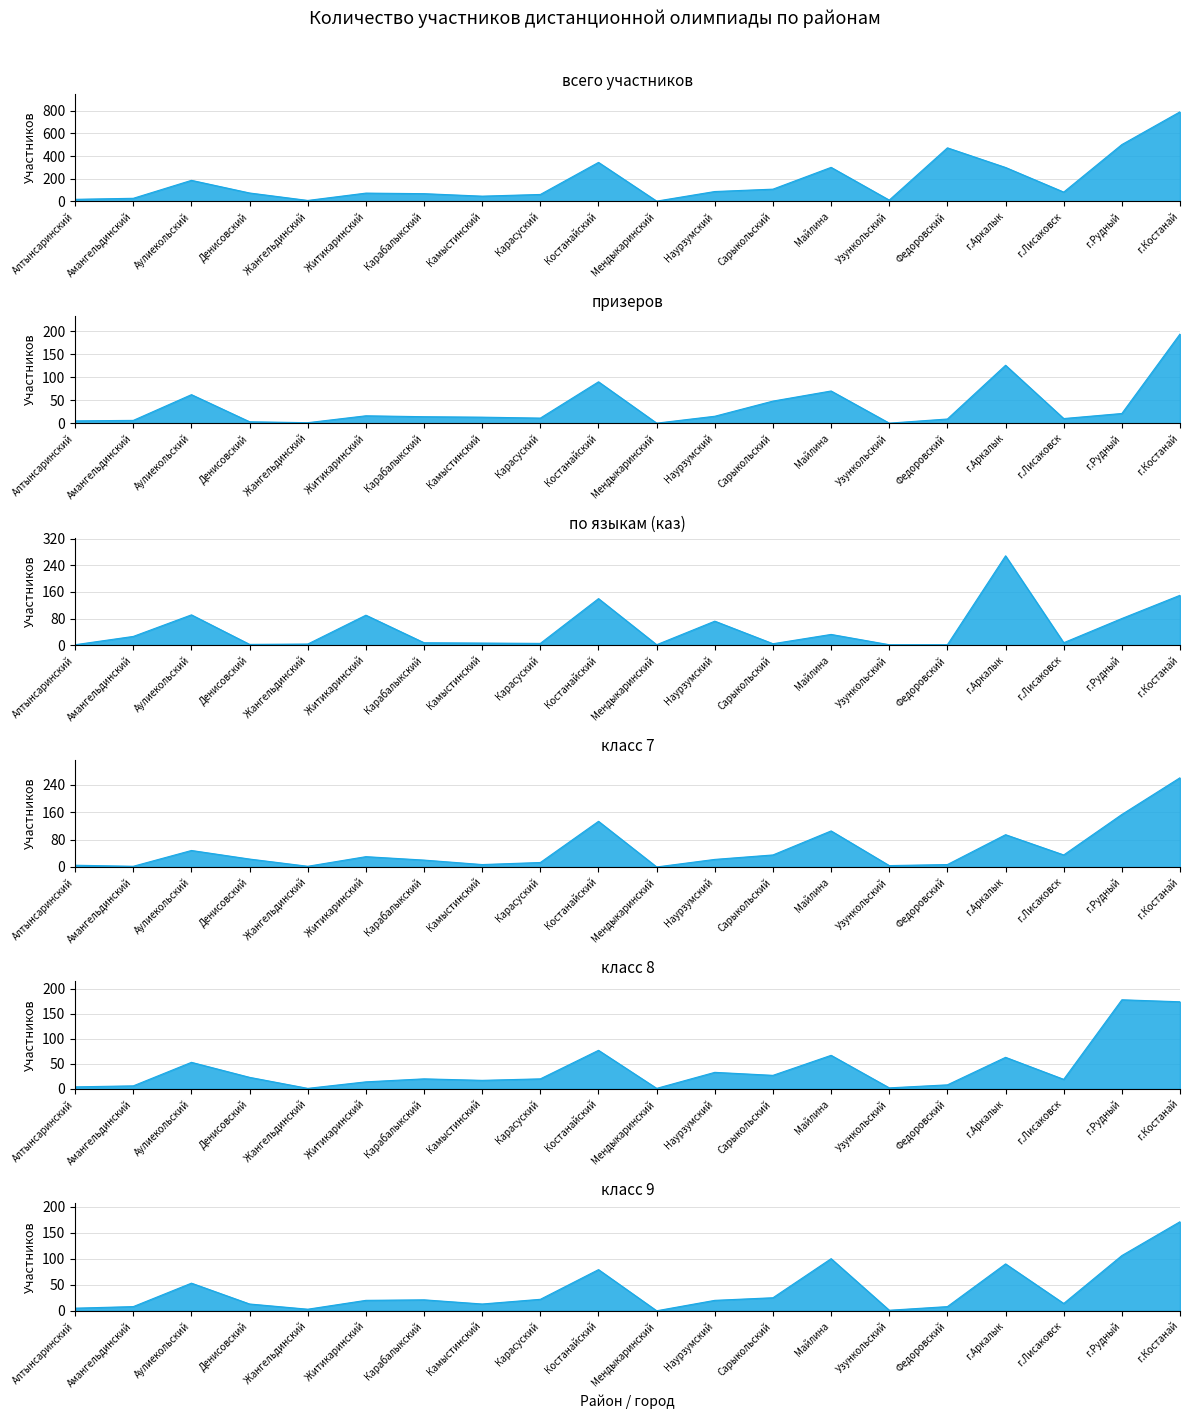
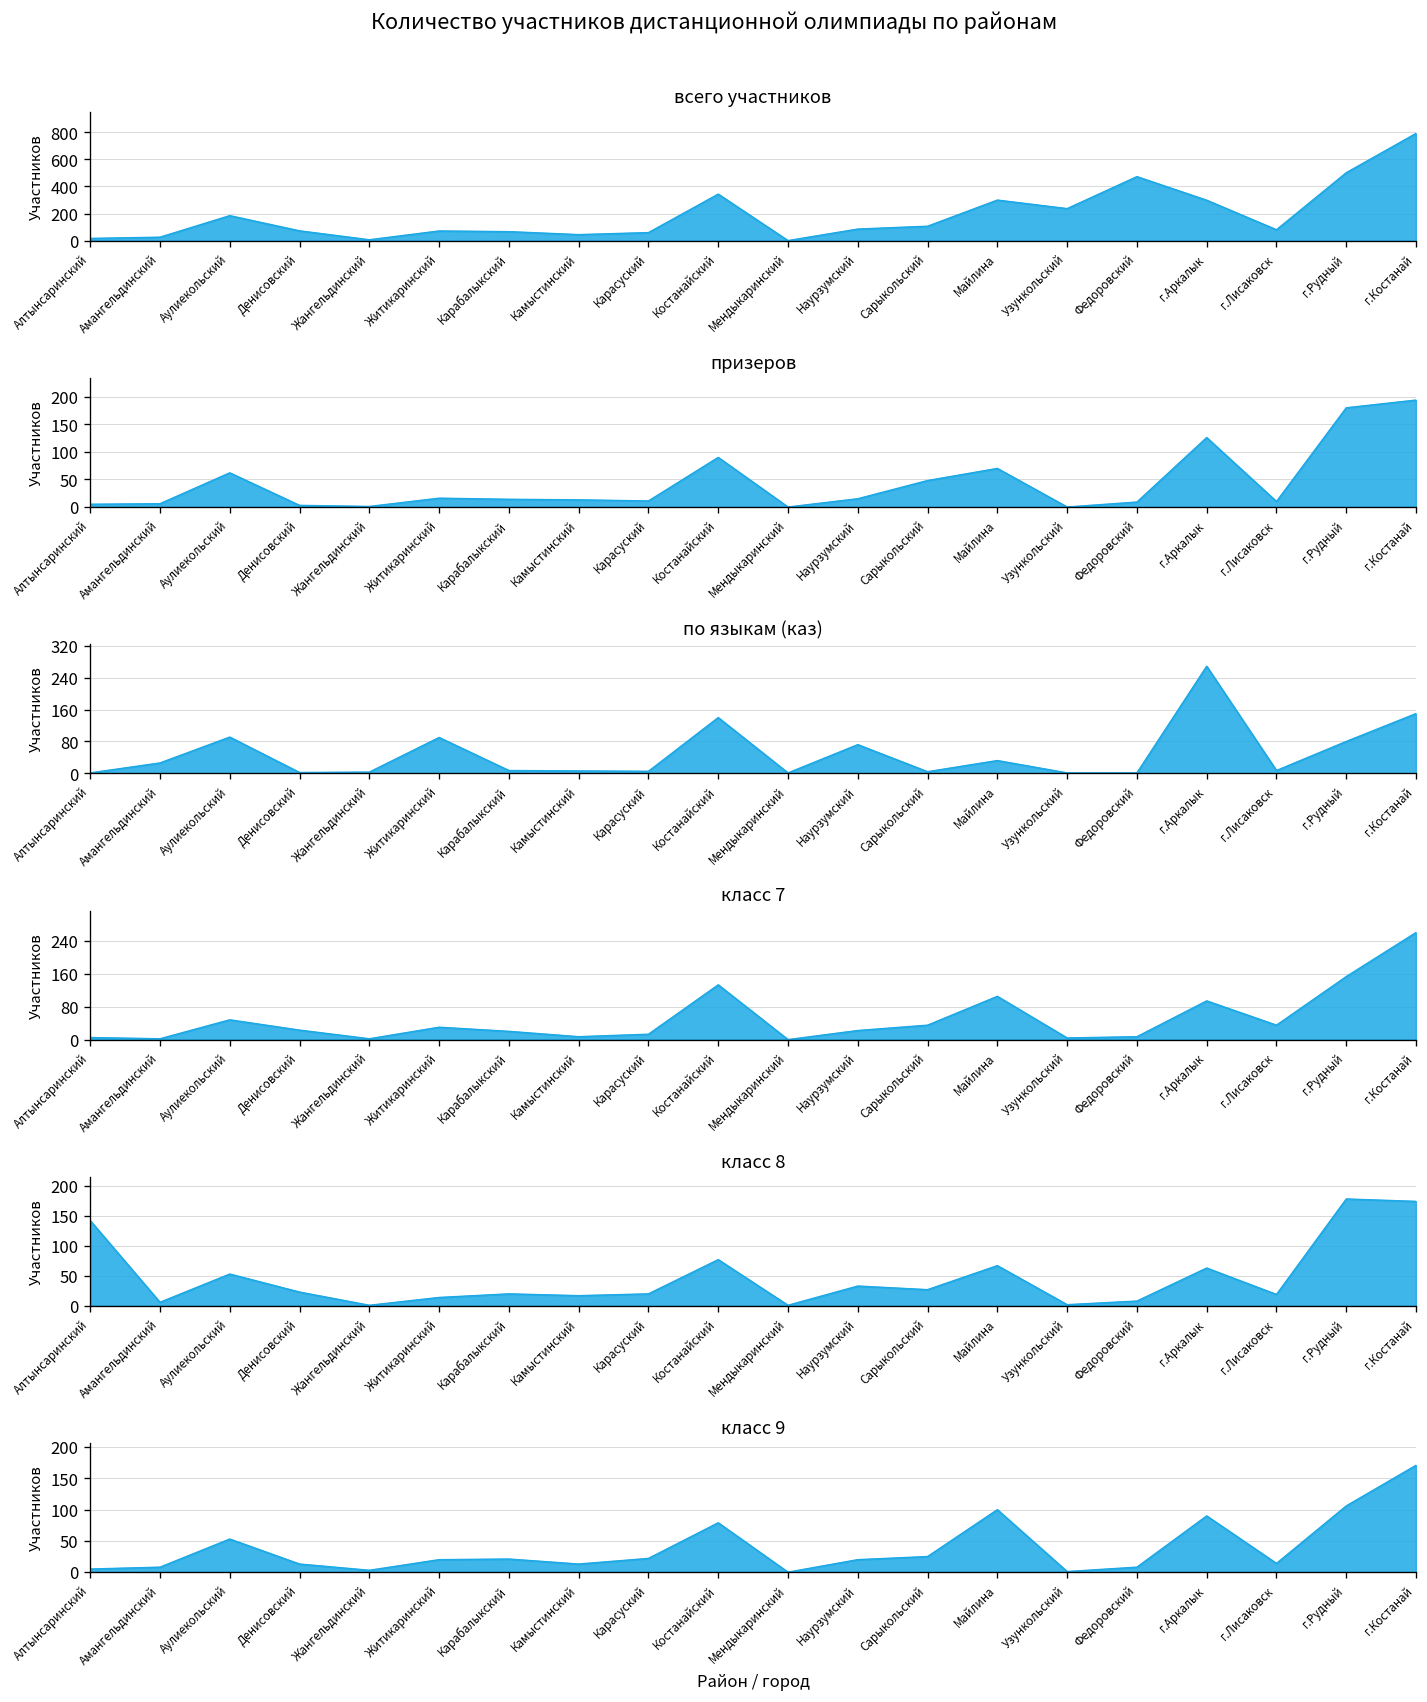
всего участников, Узункольский: 10 -> 240
призеров, г.Рудный: 20 -> 180
класс 8, Алтынсаринский: 0 -> 140
